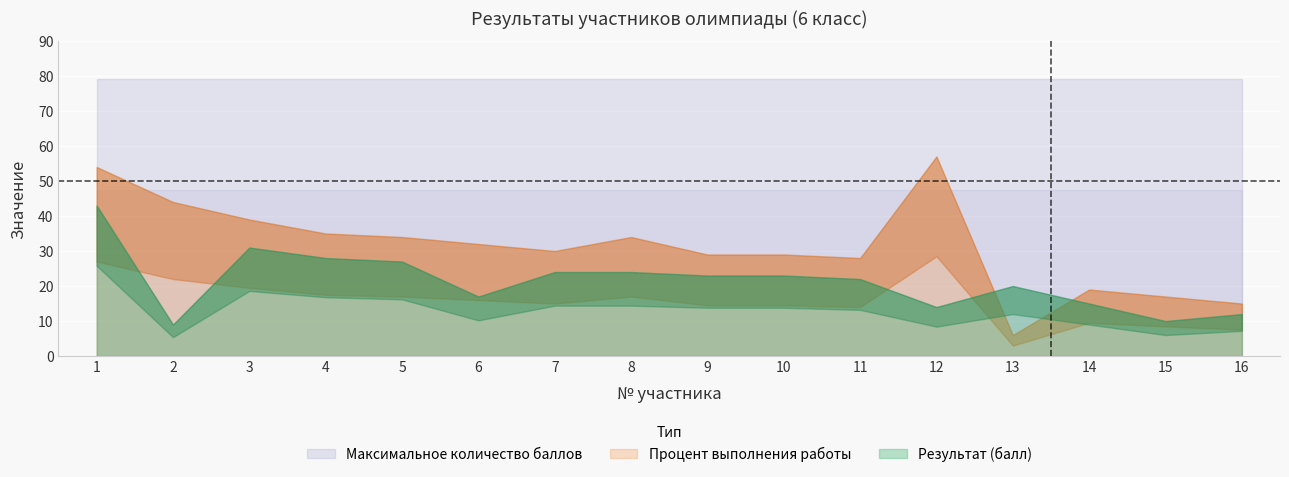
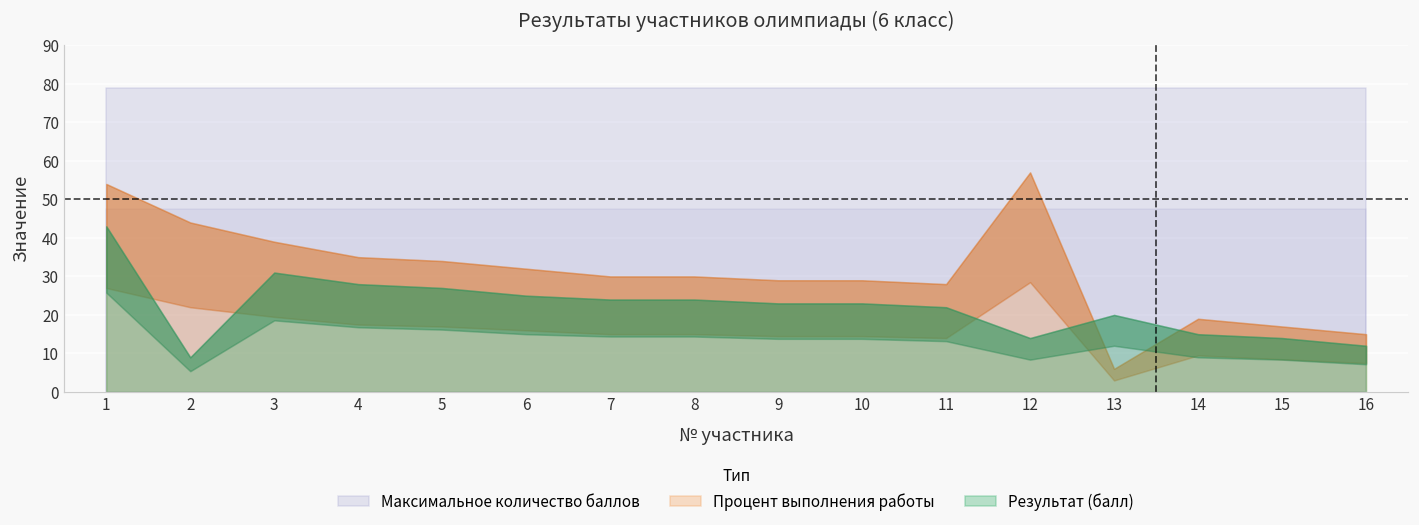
Результат (балл), 6: 17 -> 25
Процент выполнения работы, 8: 34 -> 30
Результат (балл), 15: 10 -> 14
